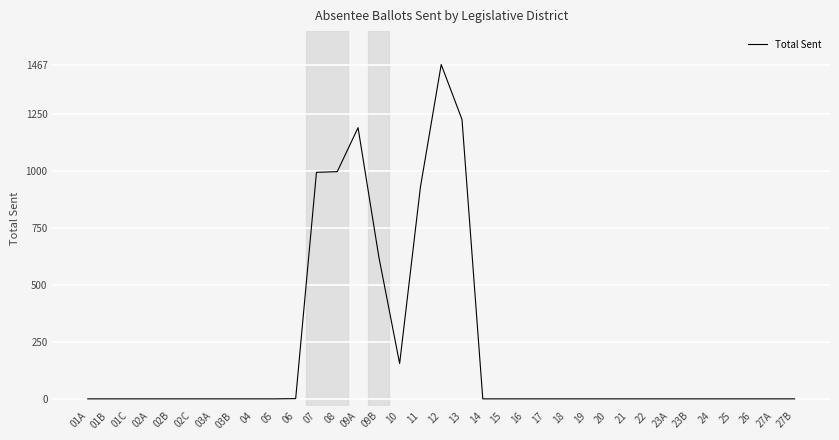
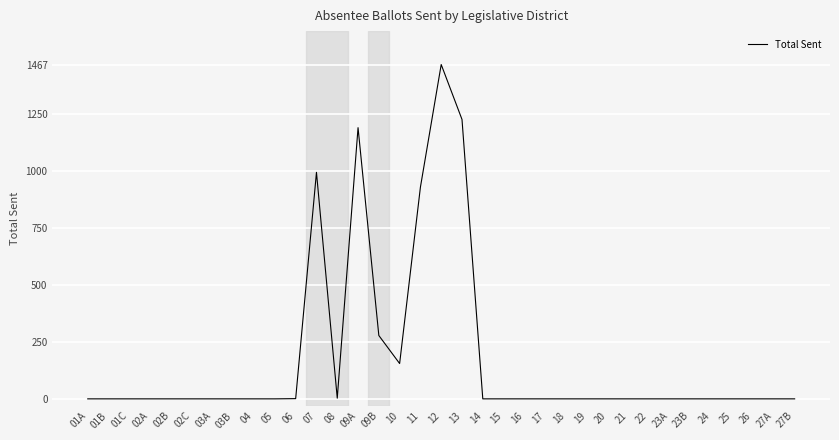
08: 1000 -> 0
09B: 620 -> 280
